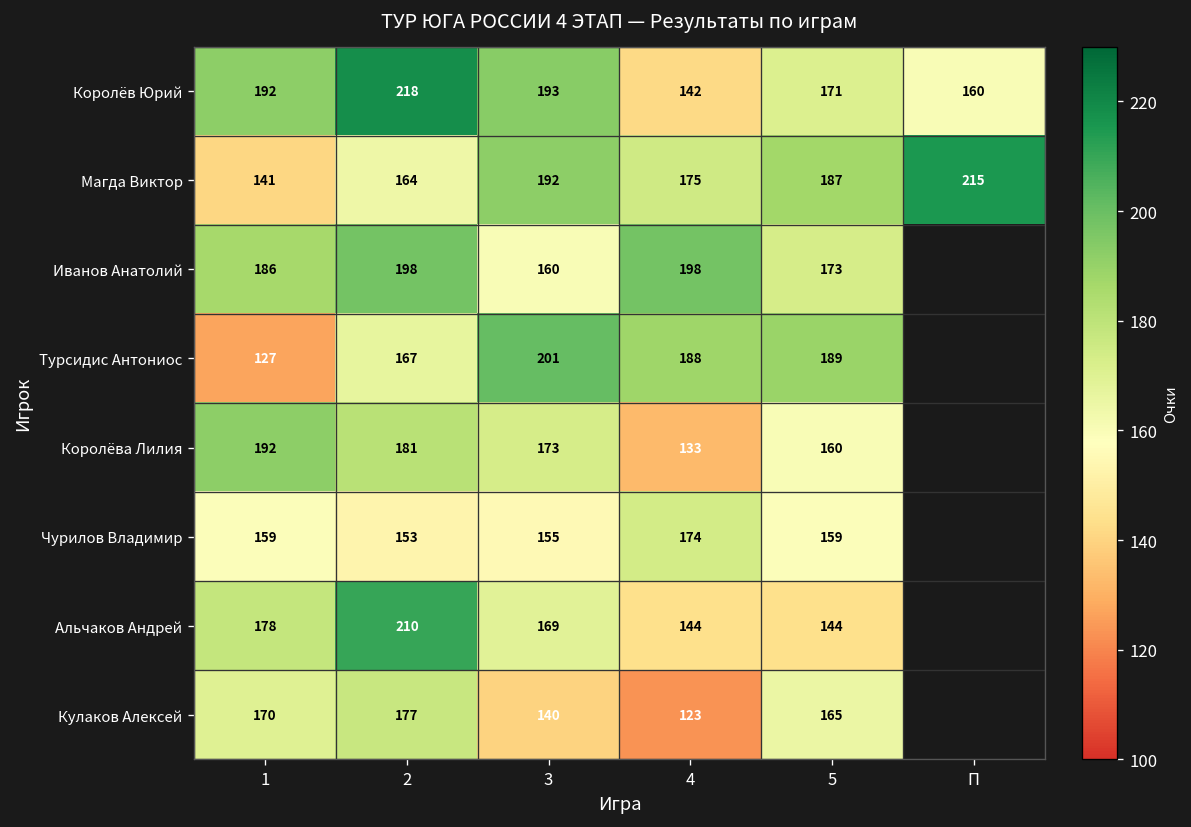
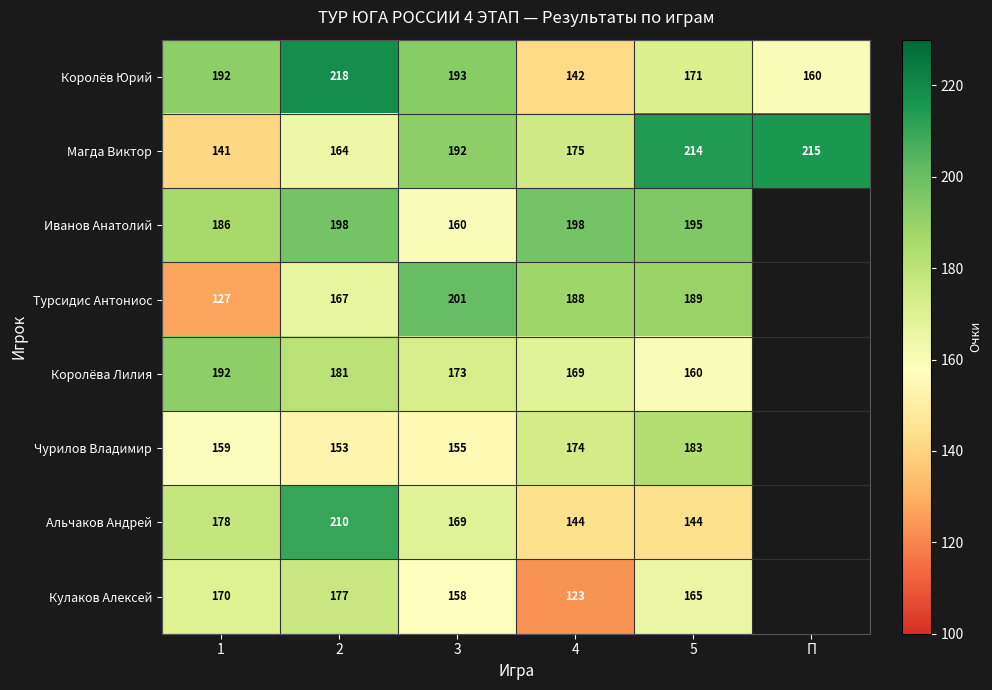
Магда Виктор, 5: 187 -> 214
Иванов Анатолий, 5: 173 -> 195
Королёва Лилия, 4: 133 -> 169
Чурилов Владимир, 5: 159 -> 183
Кулаков Алексей, 3: 140 -> 158
